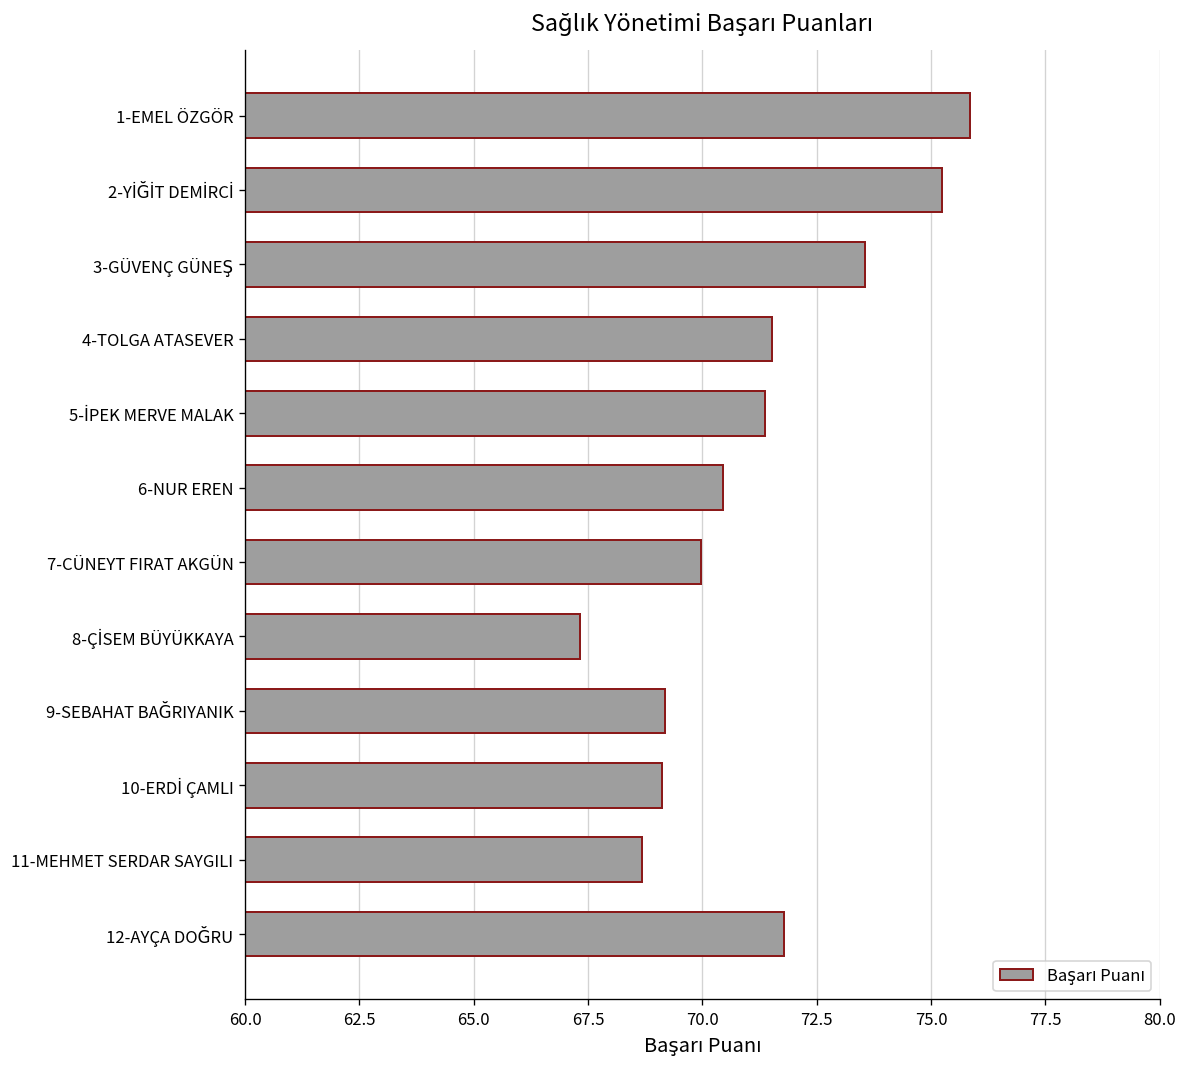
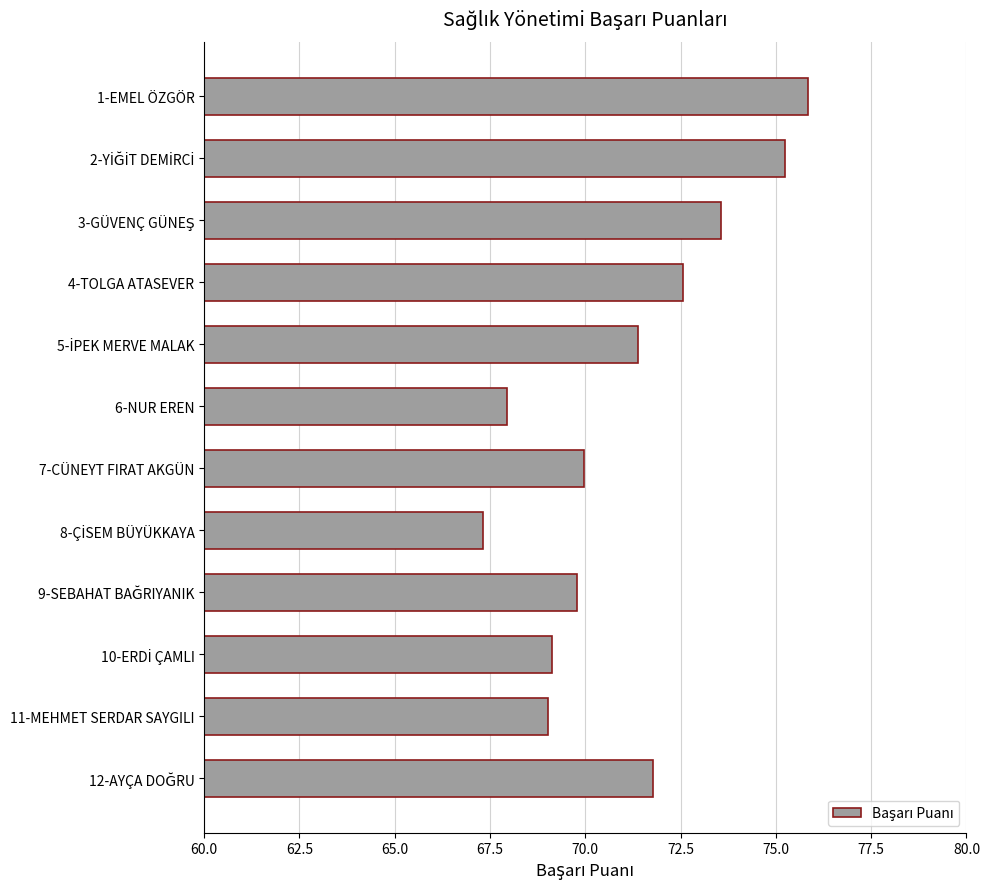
4-TOLGA ATASEVER: 71.5 -> 72.6
6-NUR EREN: 70.4 -> 67.9
9-SEBAHAT BAĞRIYANIK: 69.2 -> 69.8
11-MEHMET SERDAR SAYGILI: 68.7 -> 69.0
